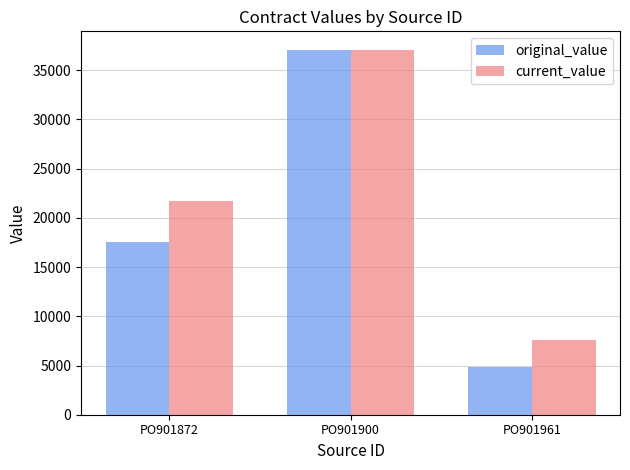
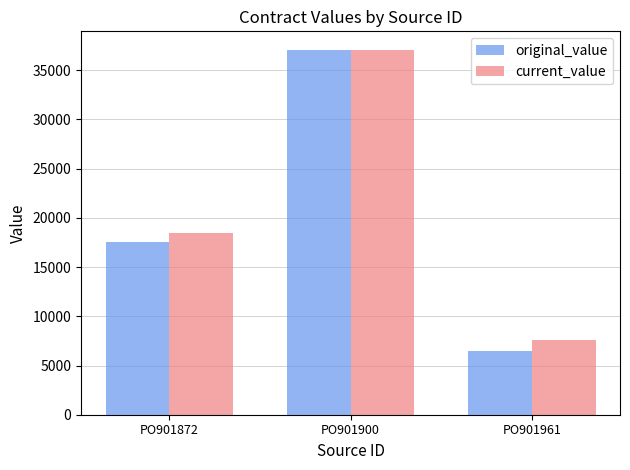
current_value, PO901872: 22000 -> 18000
original_value, PO901961: 5000 -> 7000
